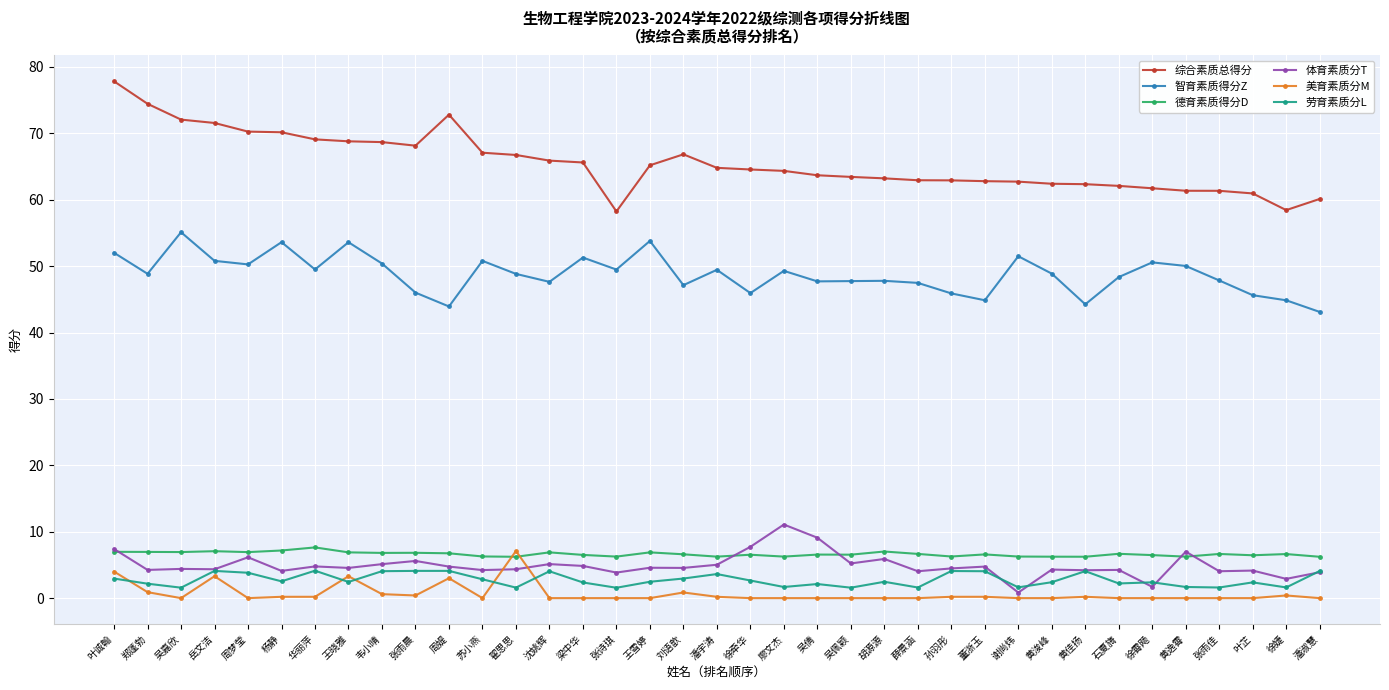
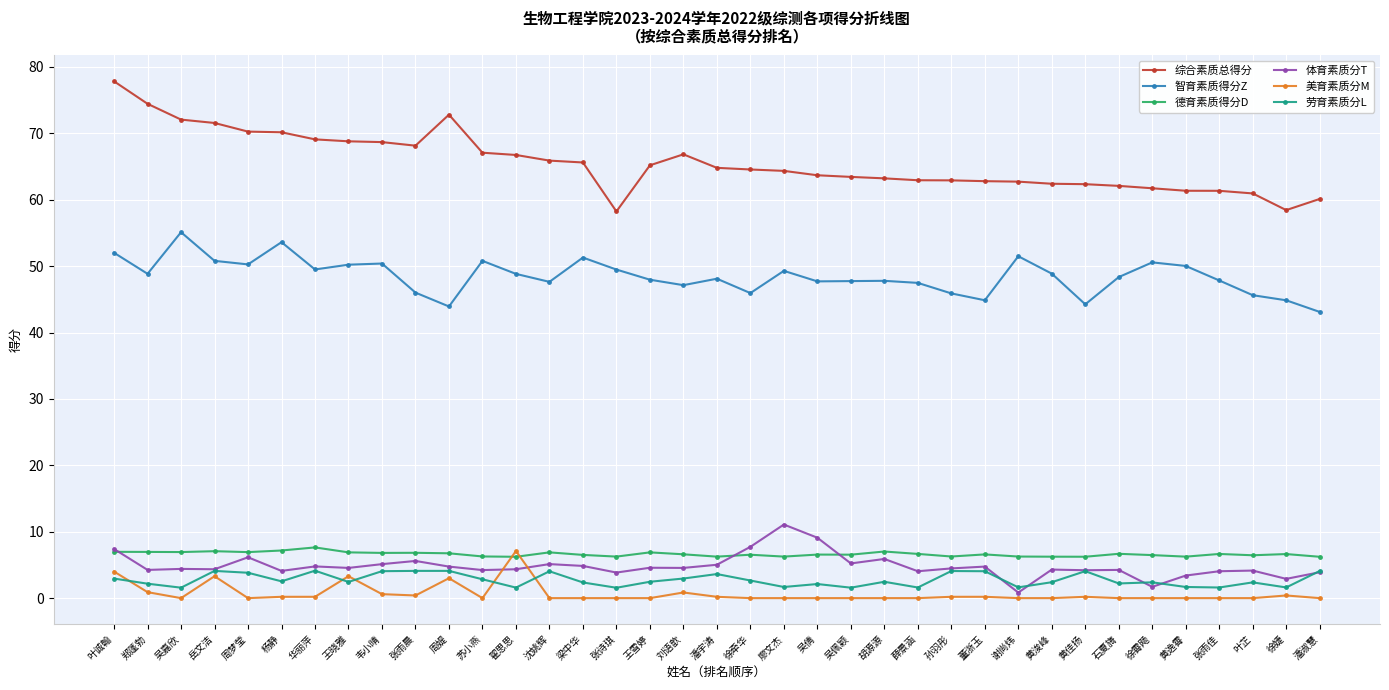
智育素质得分Z, 王晓雅: 54 -> 50
智育素质得分Z, 王雪婷: 54 -> 48
智育素质得分Z, 潘宇涛: 49 -> 48
体育素质分T, 黄逸霄: 7 -> 3
